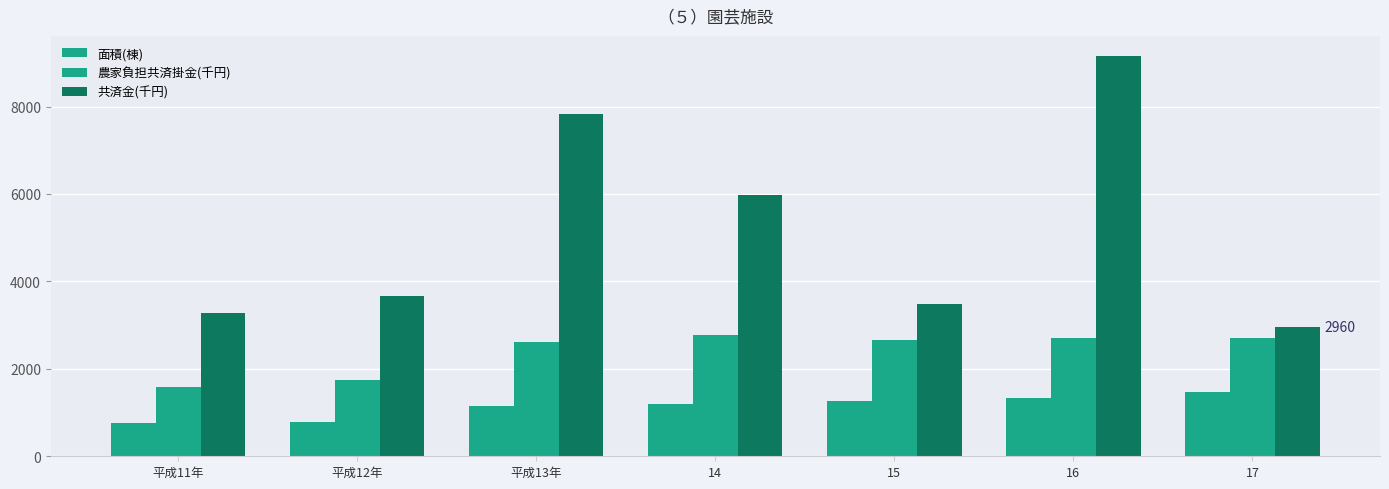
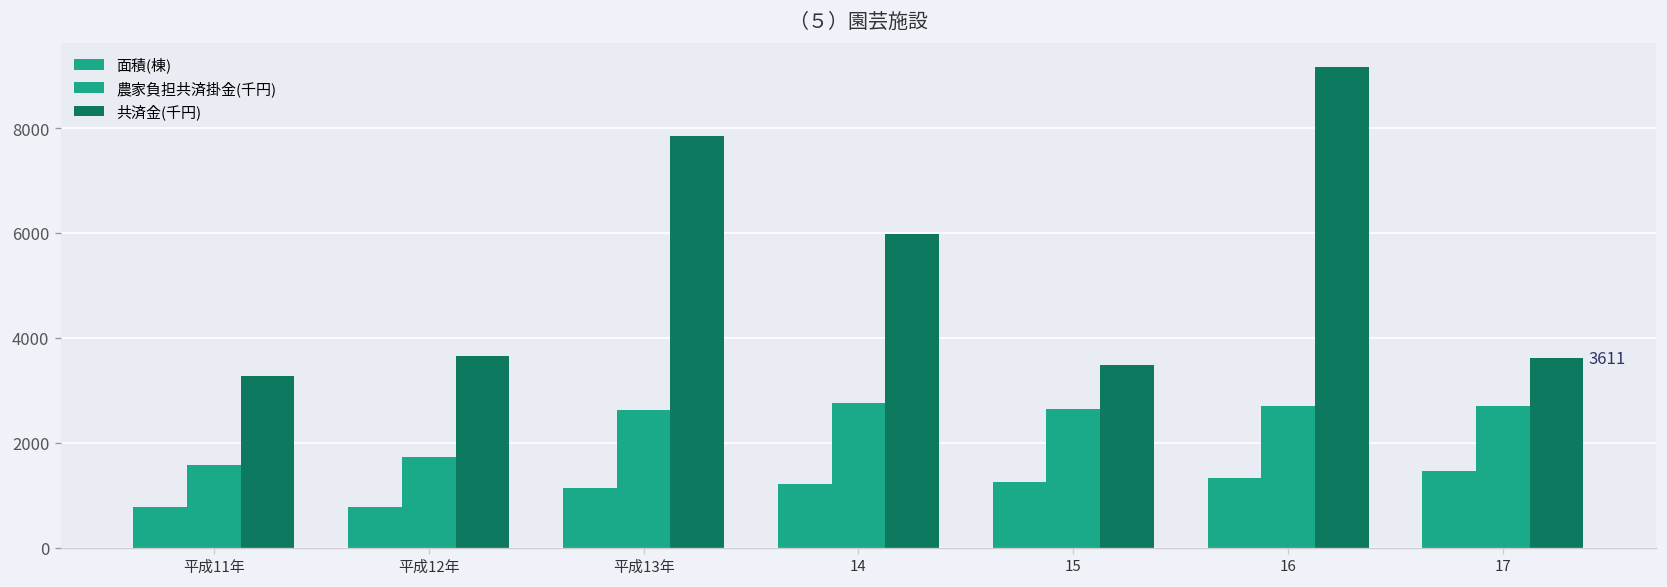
共済金(千円), 17: 2960 -> 3611
